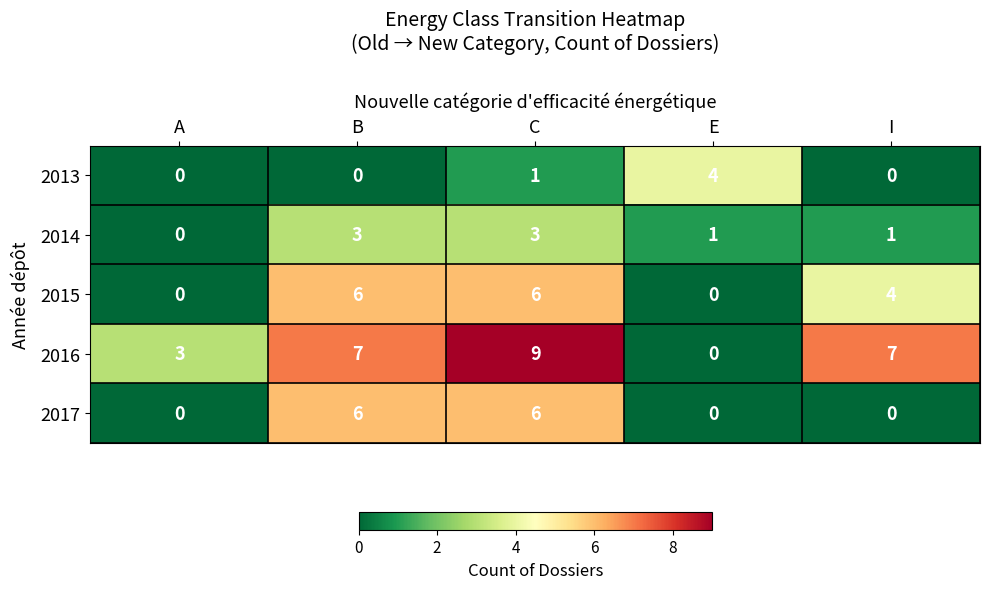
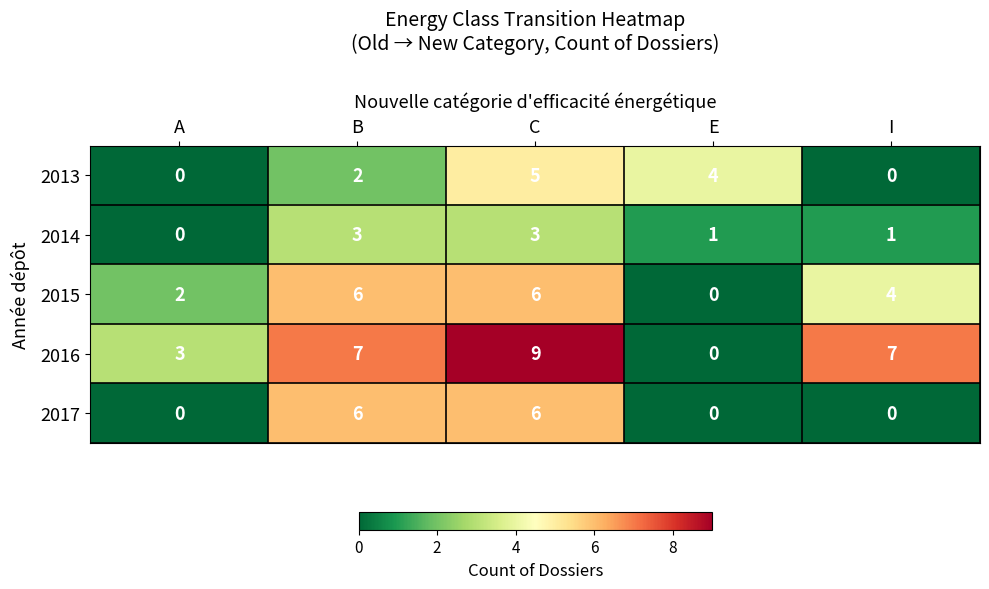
2013, B: 0 -> 2
2013, C: 1 -> 5
2015, A: 0 -> 2
